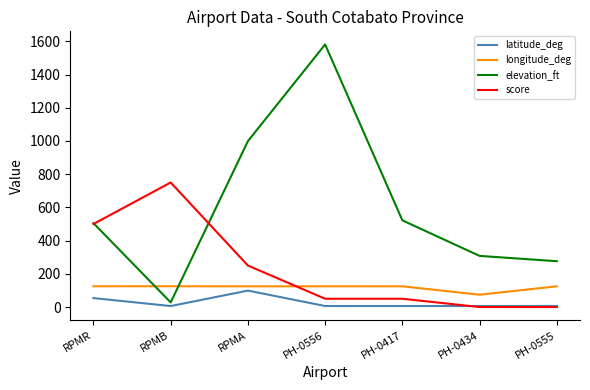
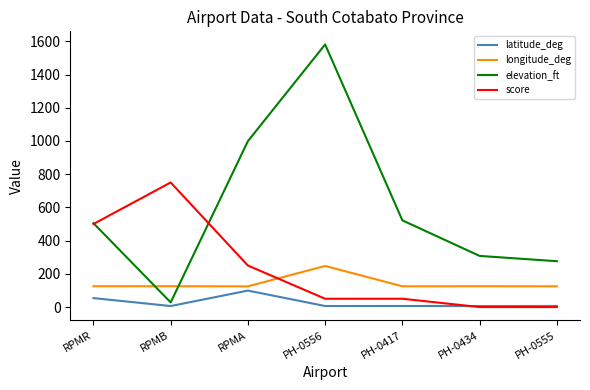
longitude_deg, PH-0556: 130 -> 250
longitude_deg, PH-0434: 70 -> 130
